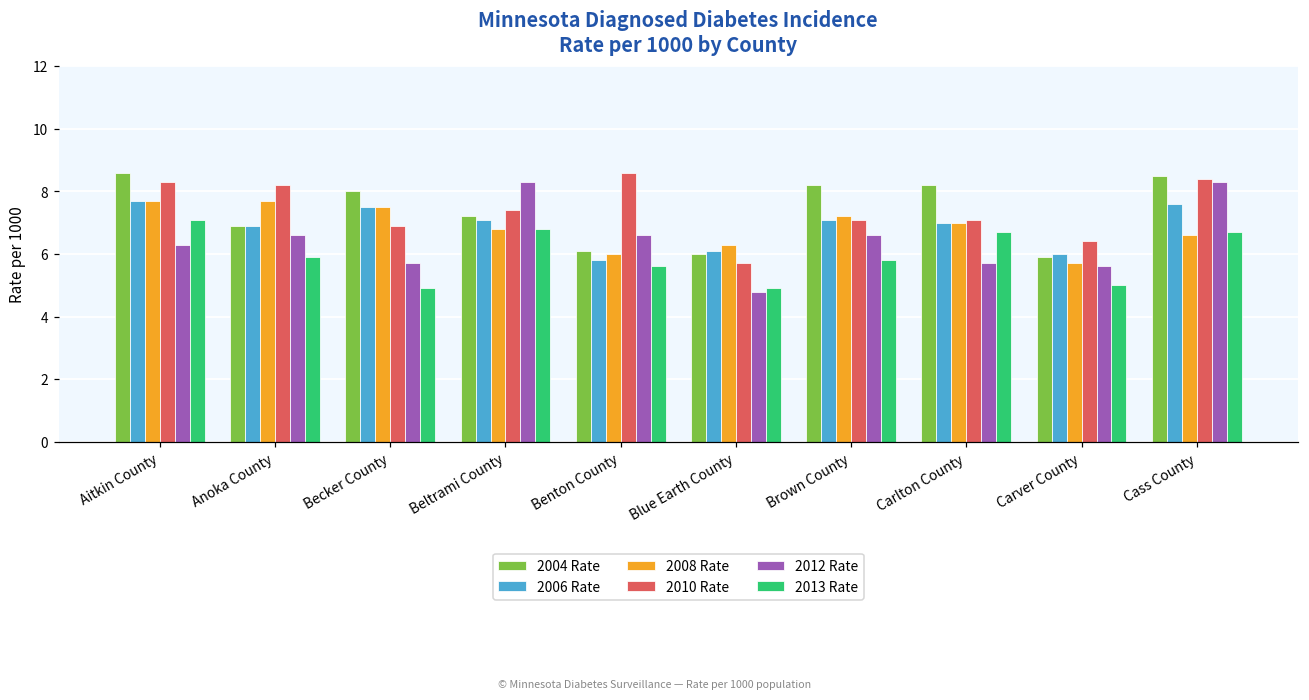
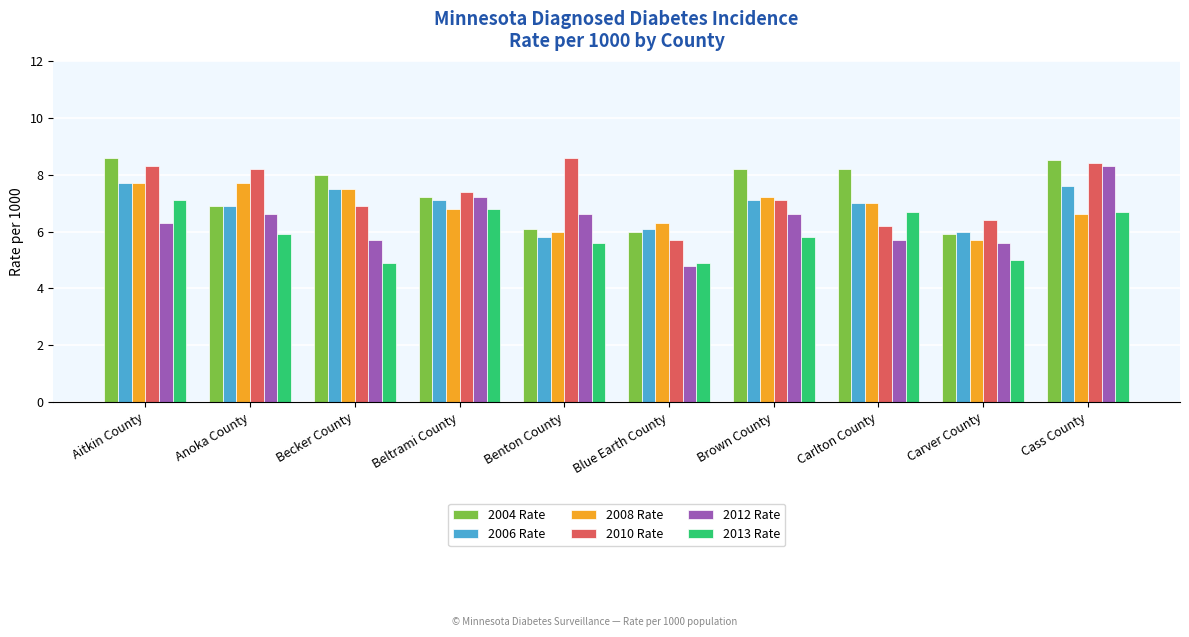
2012 Rate, Beltrami County: 8.3 -> 7.2
2010 Rate, Carlton County: 7.1 -> 6.2
